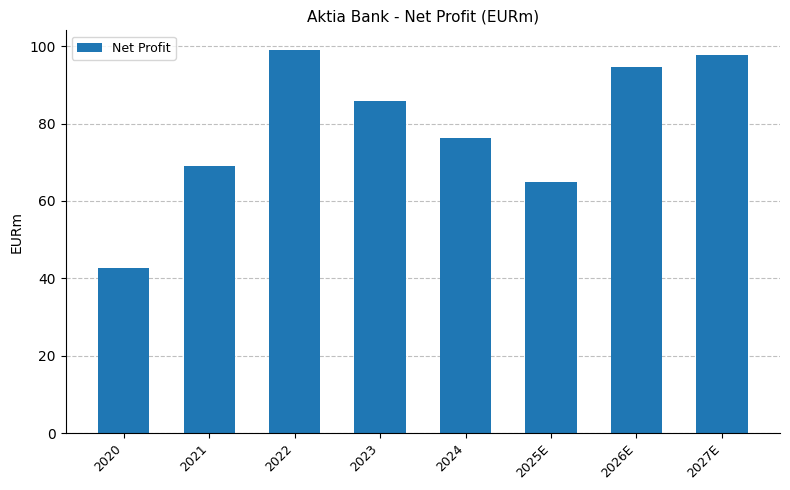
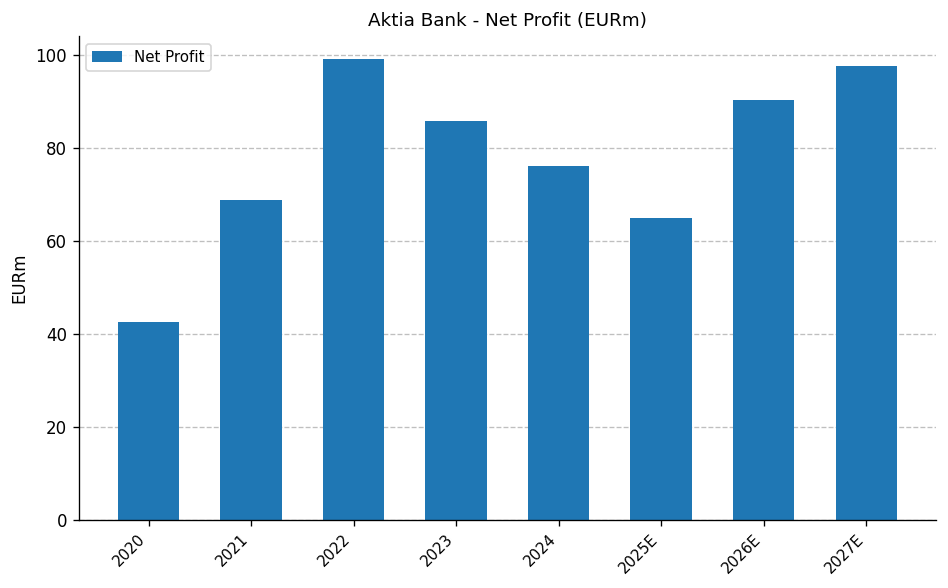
2026E: 95 -> 90
